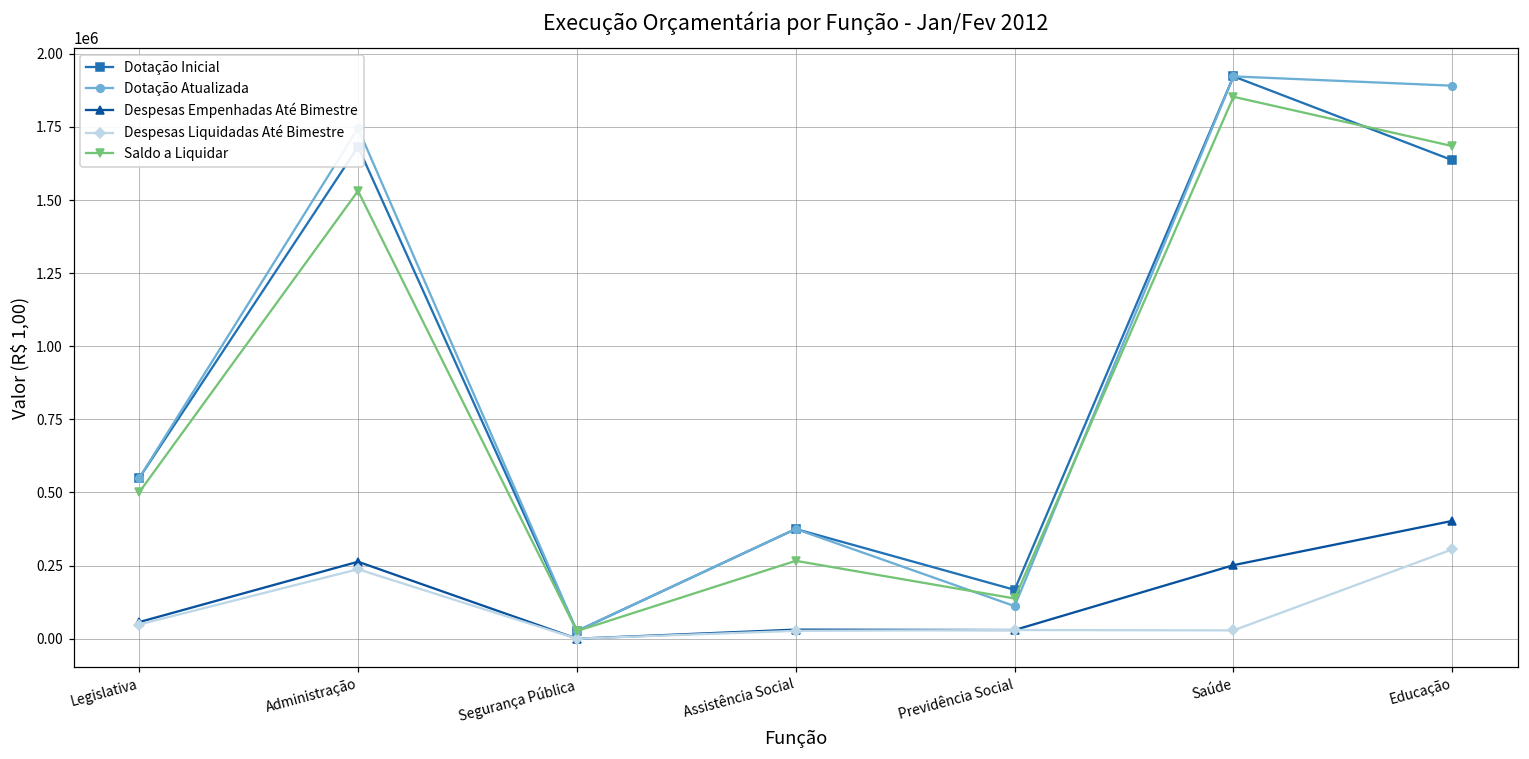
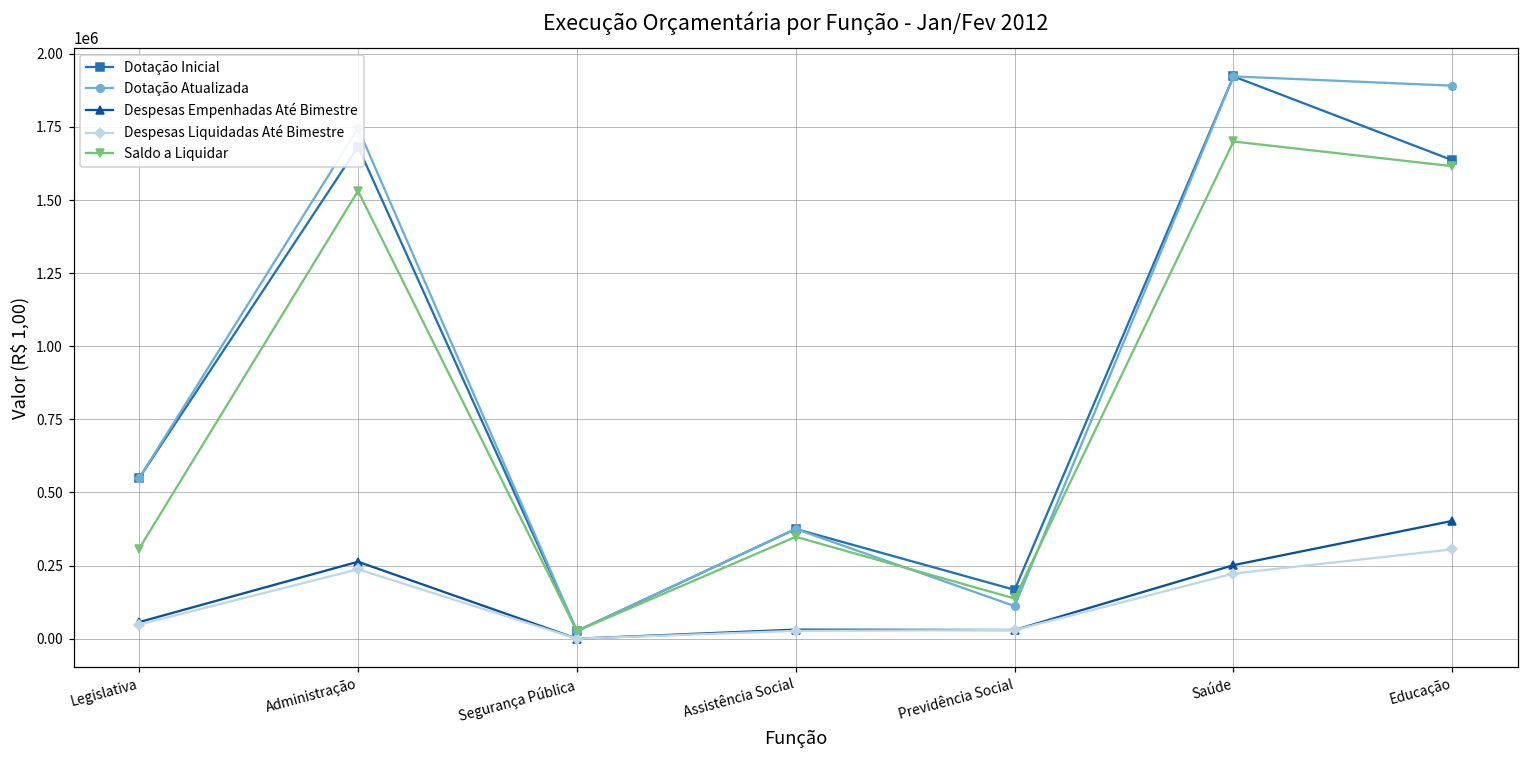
Saldo a Liquidar, Legislativa: 500000 -> 310000
Saldo a Liquidar, Assistência Social: 270000 -> 350000
Despesas Liquidadas Até Bimestre, Saúde: 30000 -> 220000
Saldo a Liquidar, Saúde: 1850000 -> 1700000
Saldo a Liquidar, Educação: 1680000 -> 1620000
